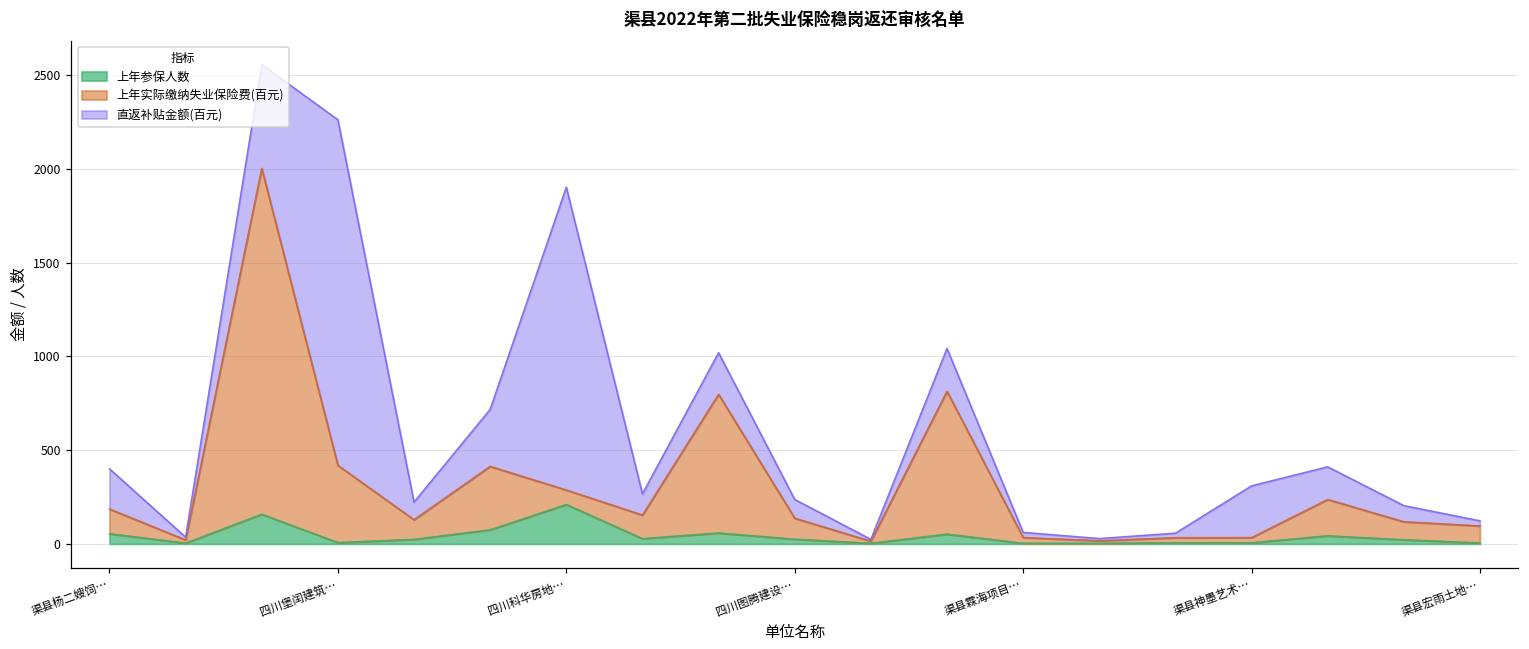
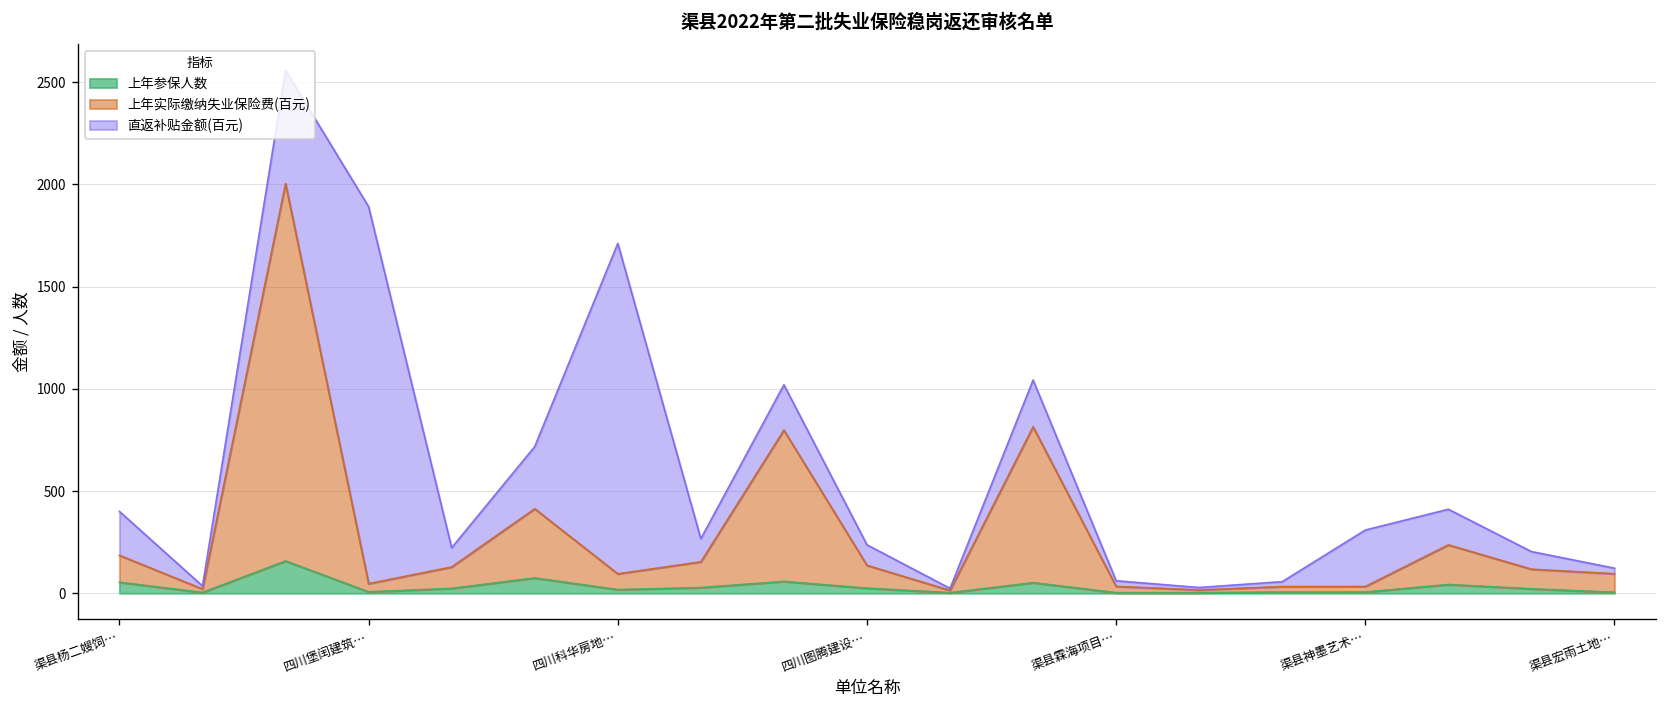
上年实际缴纳失业保险费(百元), 四川堡闰建筑…: 410 -> 40
上年参保人数, 四川科华房地…: 210 -> 20
